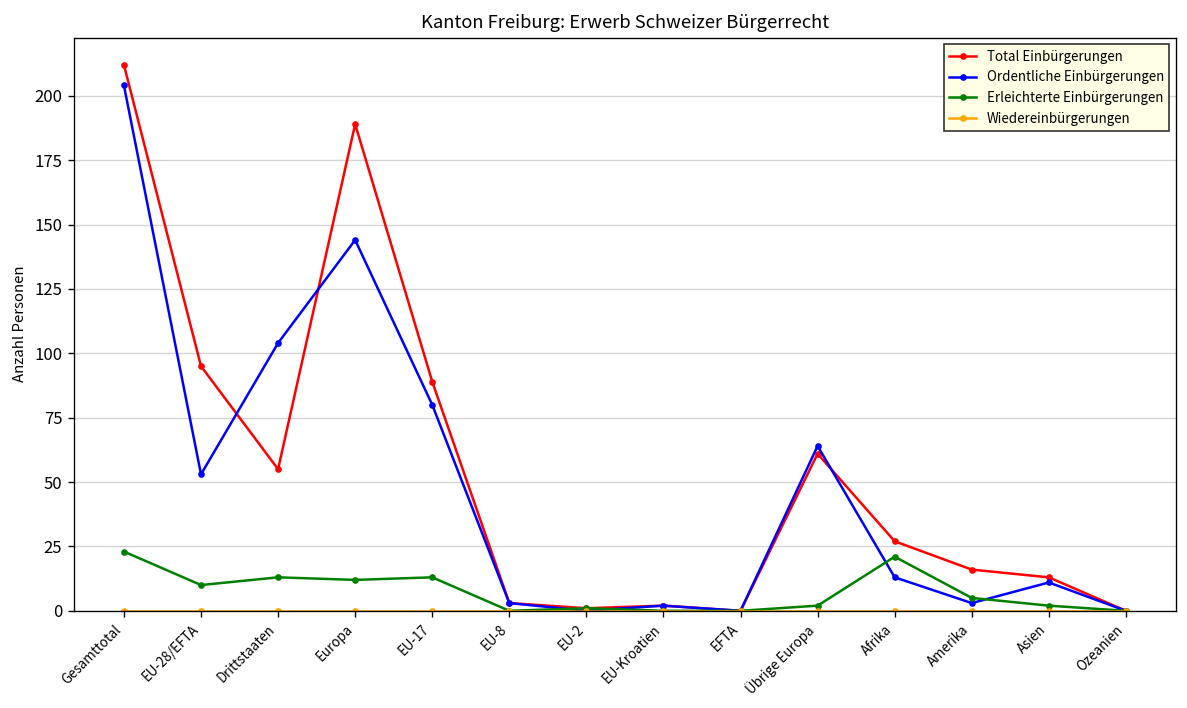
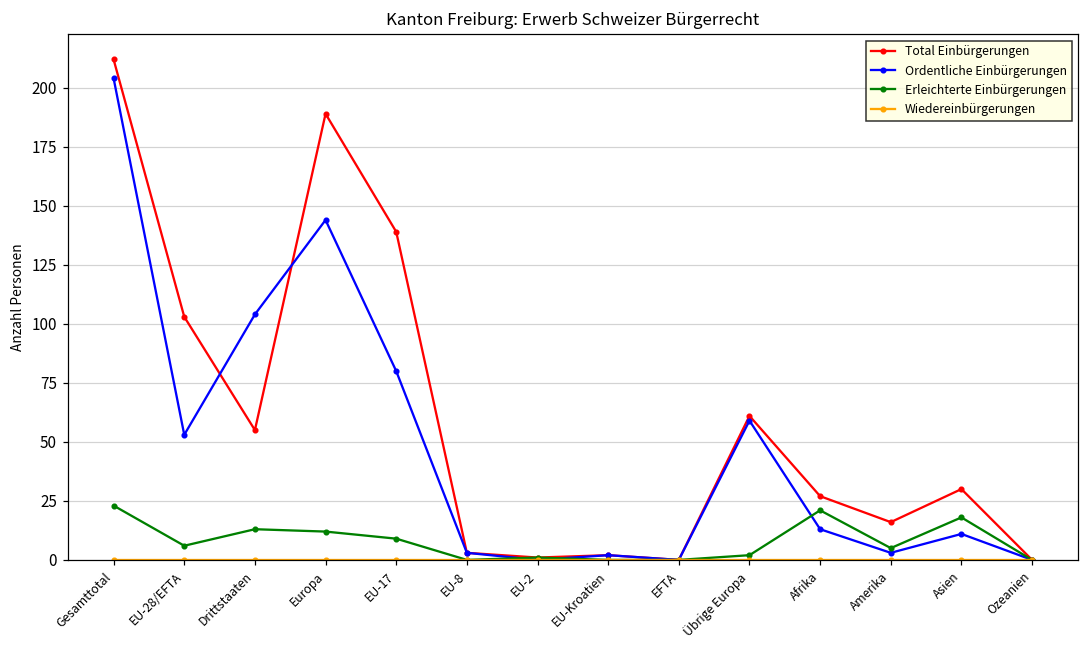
Total Einbürgerungen, EU-28/EFTA: 95 -> 103
Erleichterte Einbürgerungen, EU-28/EFTA: 10 -> 6
Total Einbürgerungen, EU-17: 89 -> 139
Erleichterte Einbürgerungen, EU-17: 13 -> 9
Ordentliche Einbürgerungen, Übrige Europa: 64 -> 59
Total Einbürgerungen, Asien: 13 -> 30
Erleichterte Einbürgerungen, Asien: 2 -> 18
